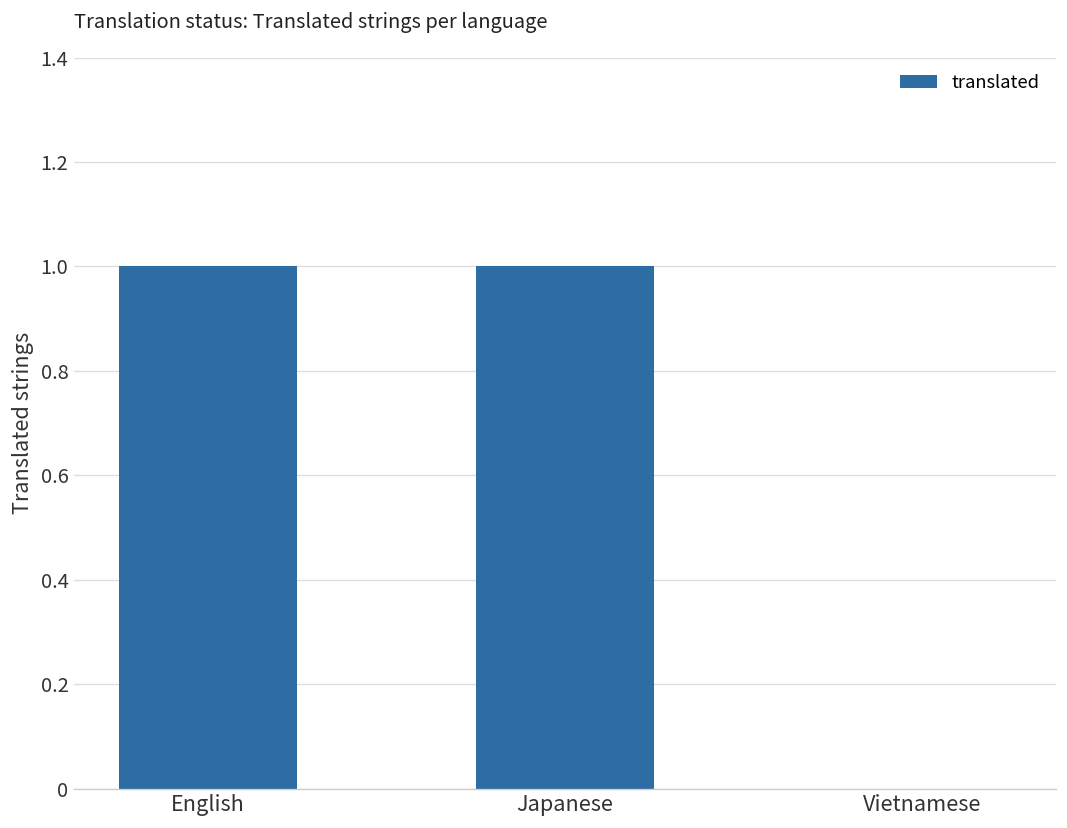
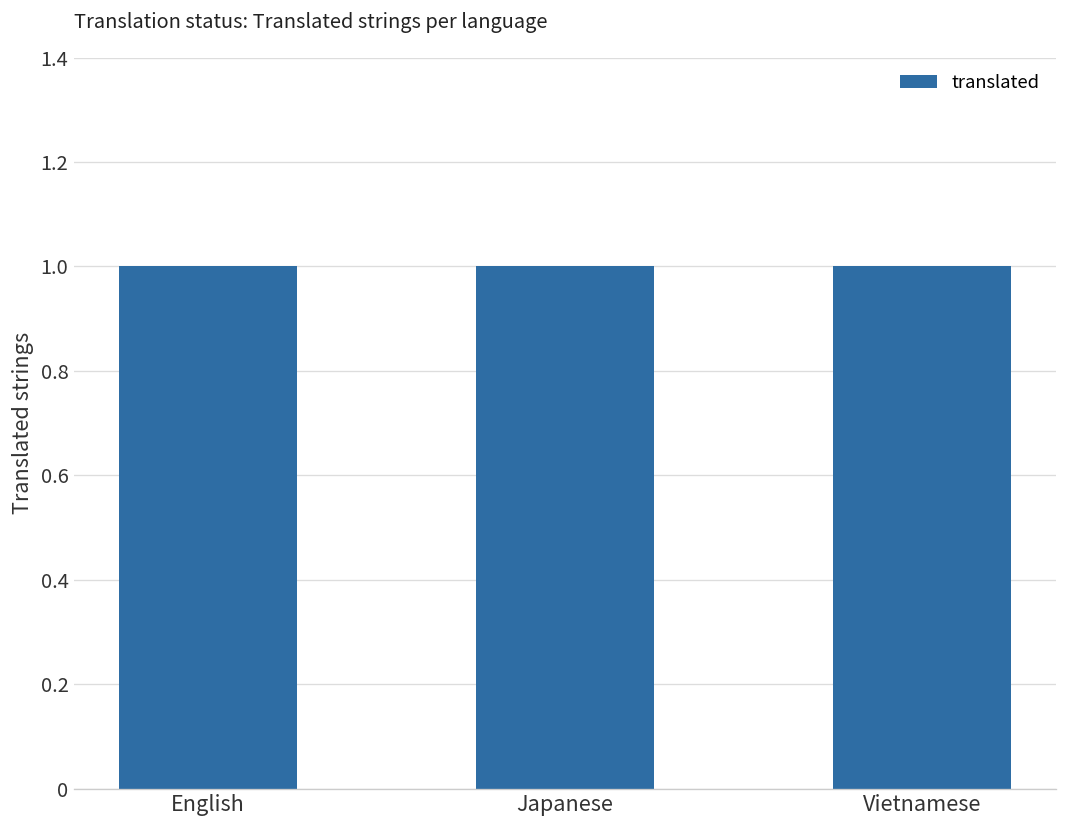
Vietnamese: 0 -> 1
